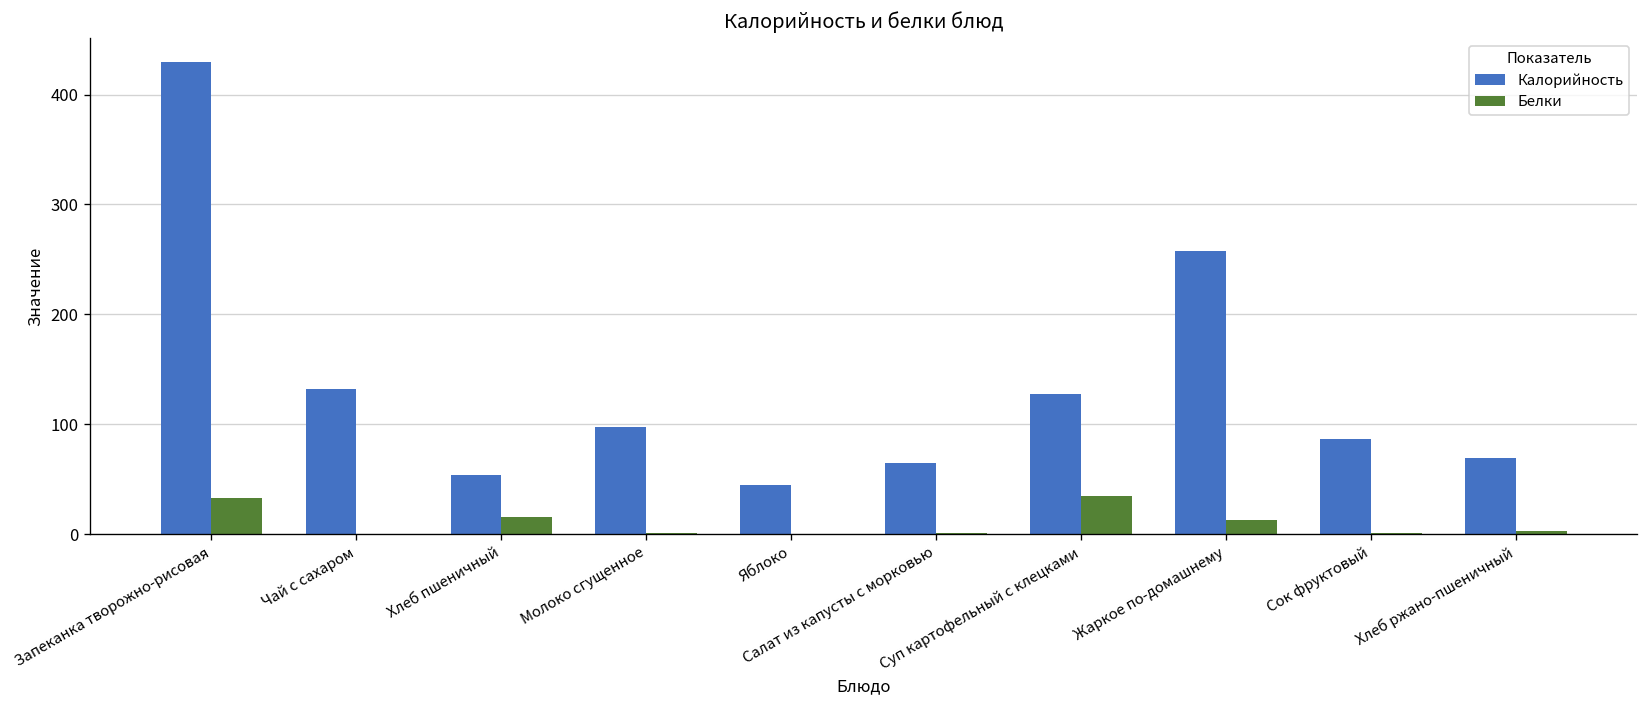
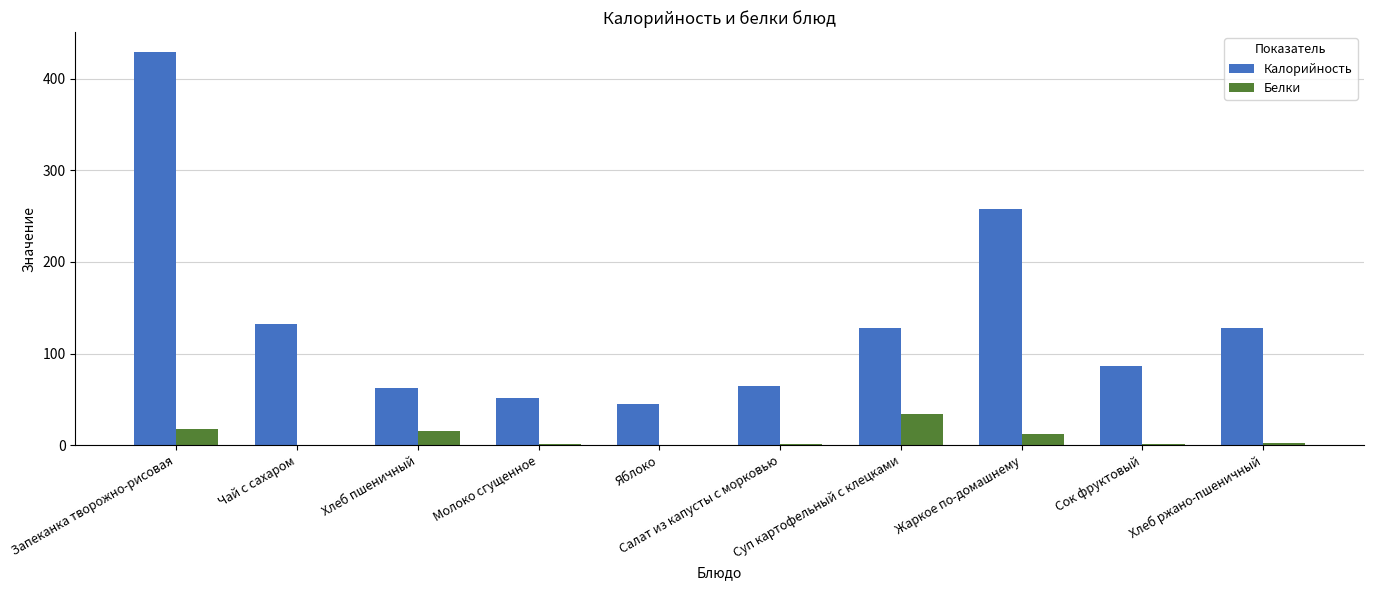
Белки, Запеканка творожно-рисовая: 30 -> 20
Калорийность, Хлеб пшеничный: 50 -> 60
Калорийность, Молоко сгущенное: 100 -> 50
Калорийность, Хлеб ржано-пшеничный: 70 -> 130
